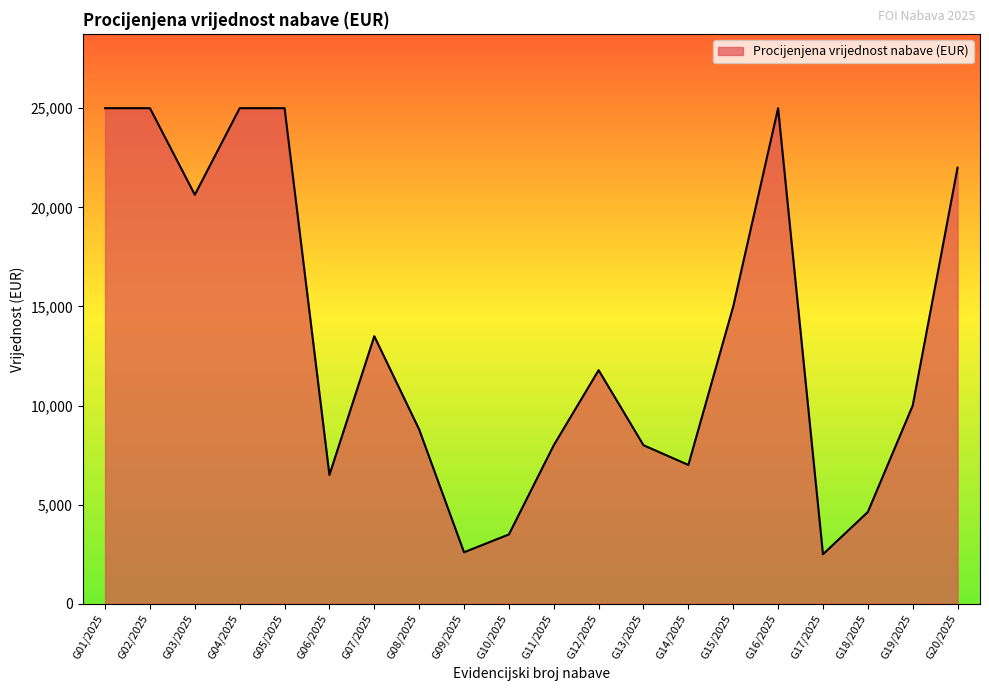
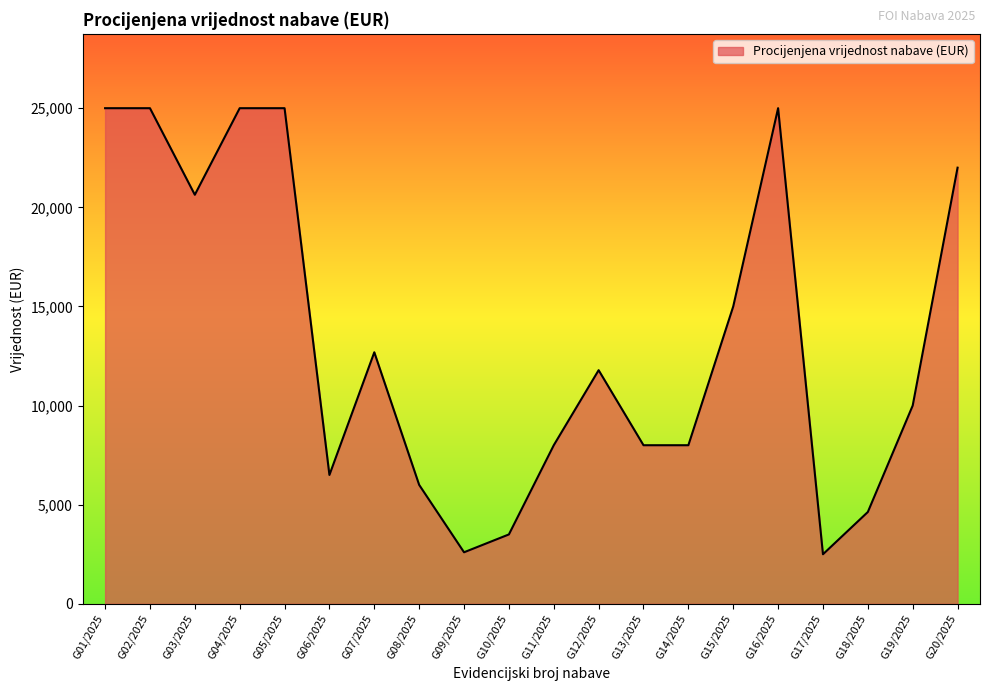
G07/2025: 13,500 -> 12,700
G08/2025: 8,800 -> 6,000
G14/2025: 7,000 -> 8,000
